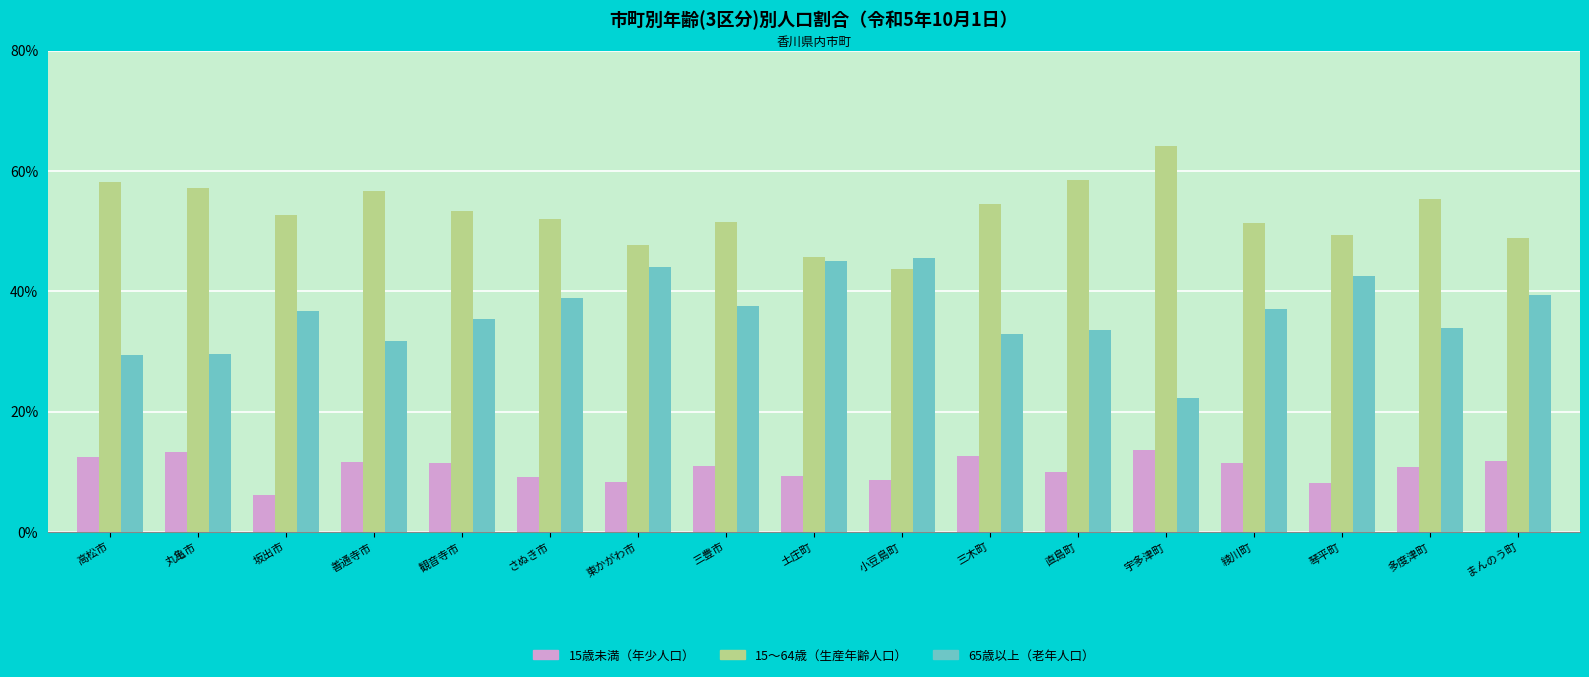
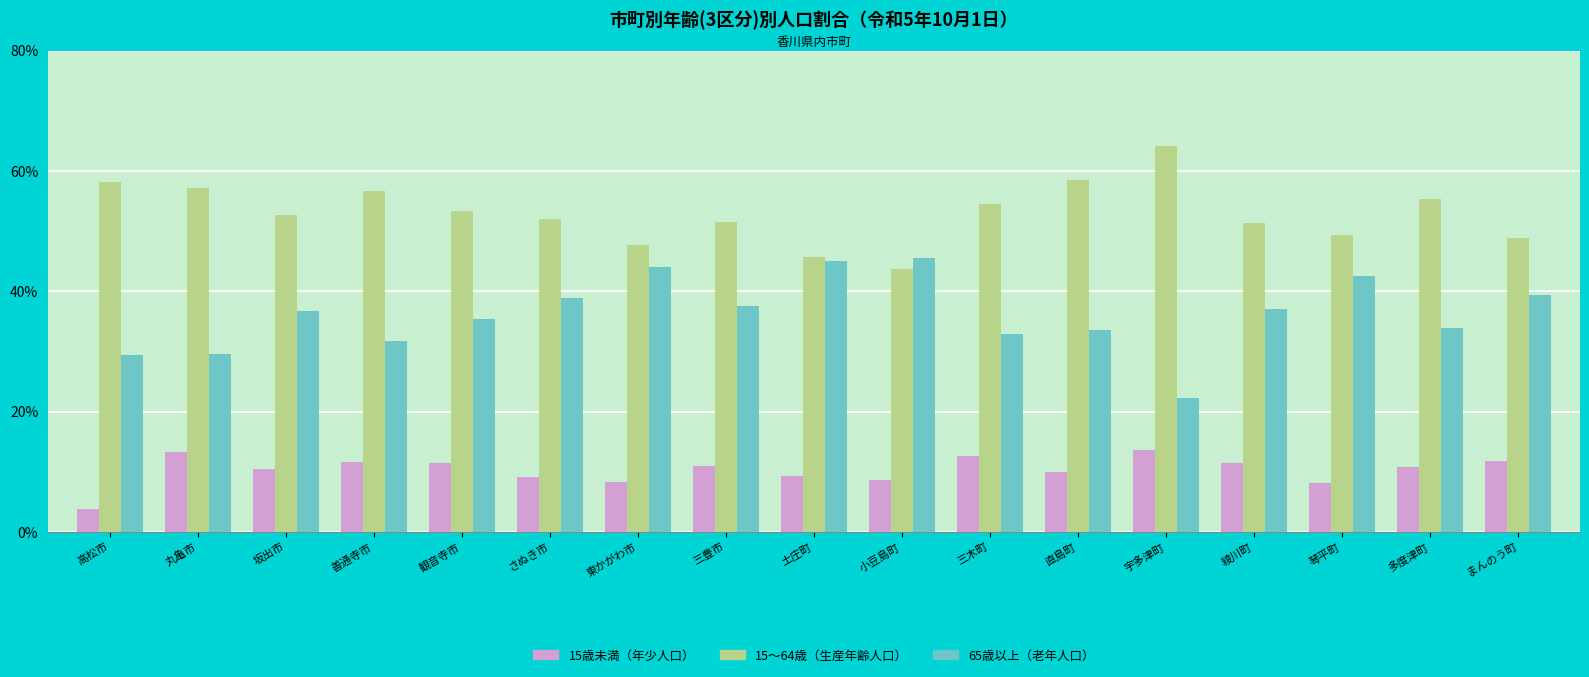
15歳未満（年少人口）, 高松市: 13% -> 4%
15歳未満（年少人口）, 坂出市: 6% -> 11%
